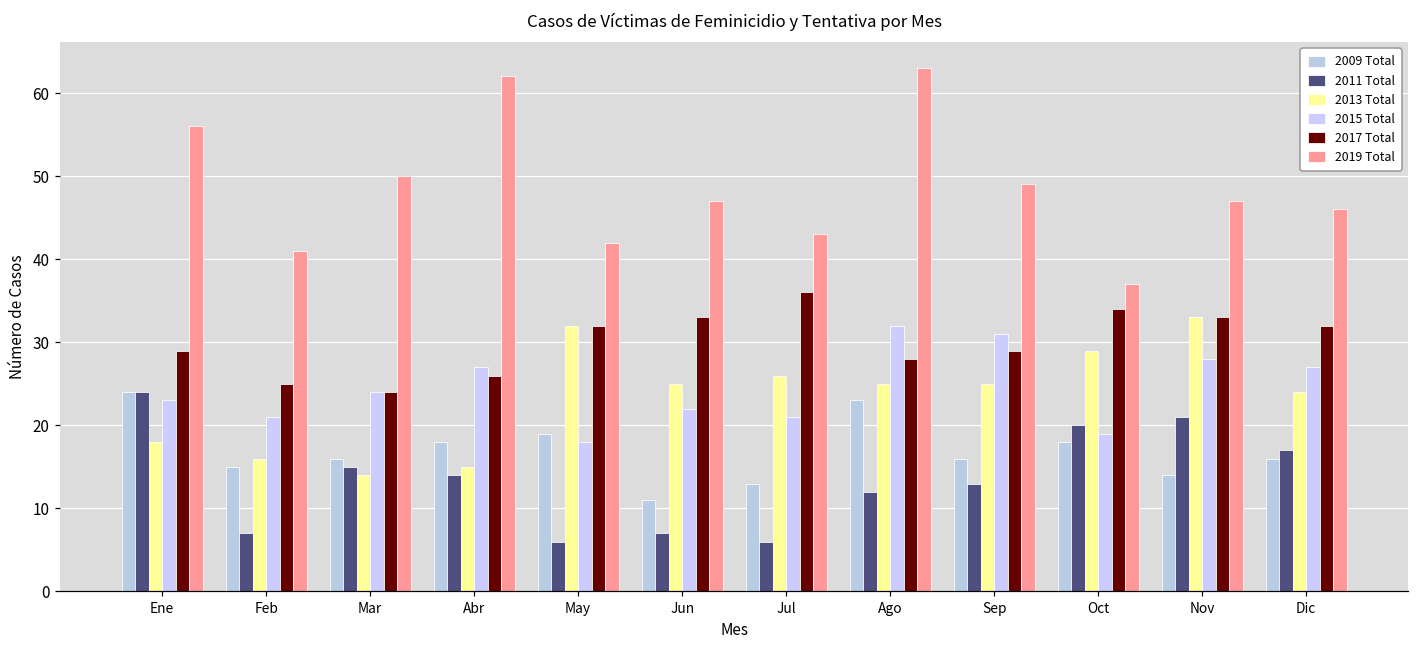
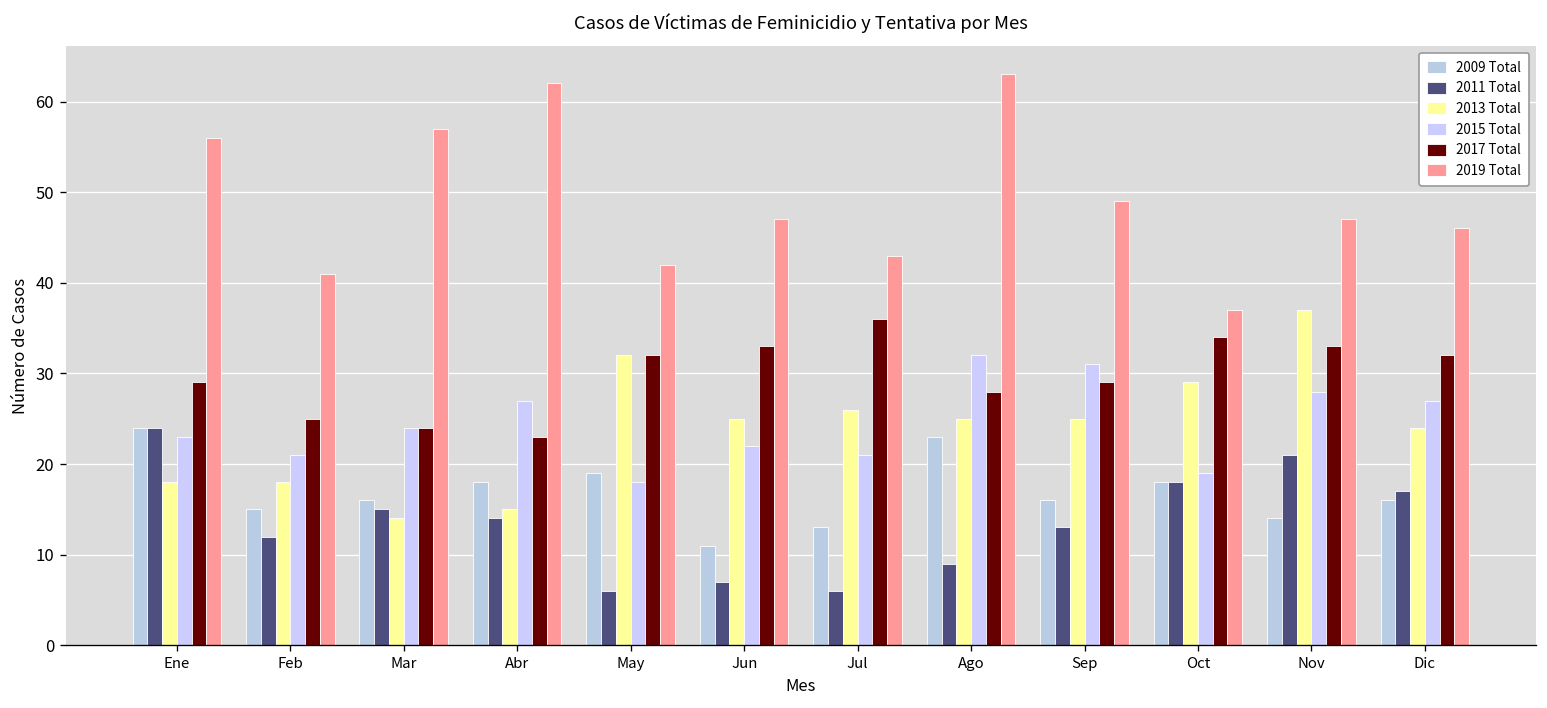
2011 Total, Feb: 7 -> 12
2013 Total, Feb: 16 -> 18
2019 Total, Mar: 50 -> 57
2017 Total, Abr: 26 -> 23
2011 Total, Ago: 12 -> 9
2011 Total, Oct: 20 -> 18
2013 Total, Nov: 33 -> 37
